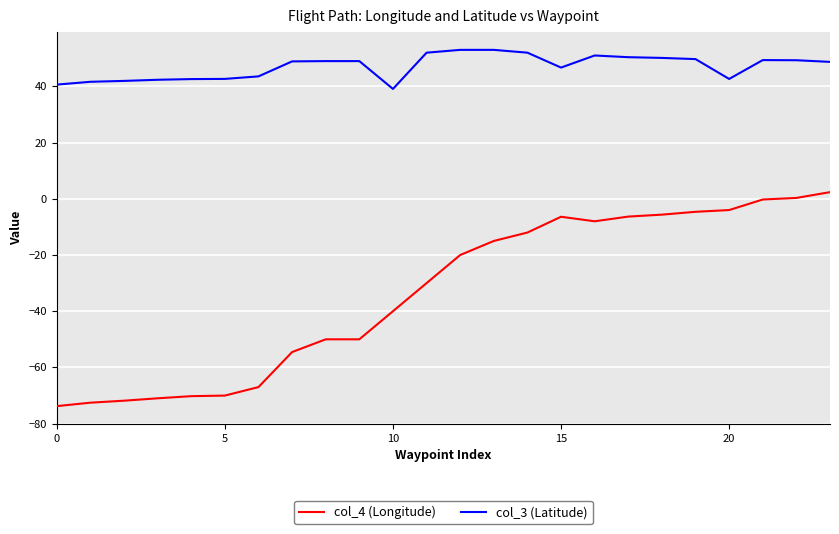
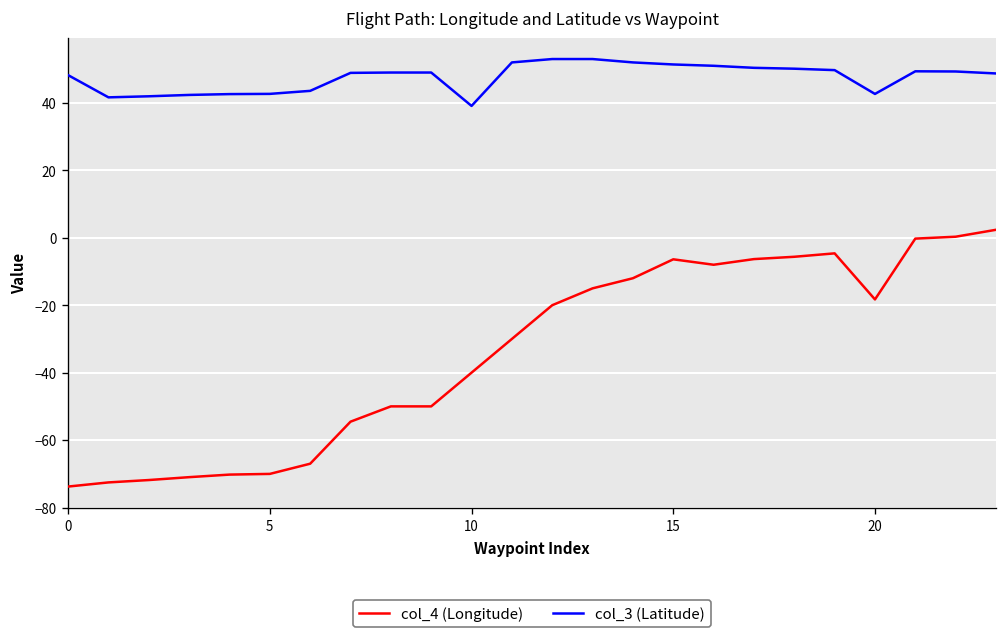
col_3 (Latitude), 0: 41 -> 48
col_3 (Latitude), 15: 47 -> 51
col_4 (Longitude), 20: -4 -> -18
